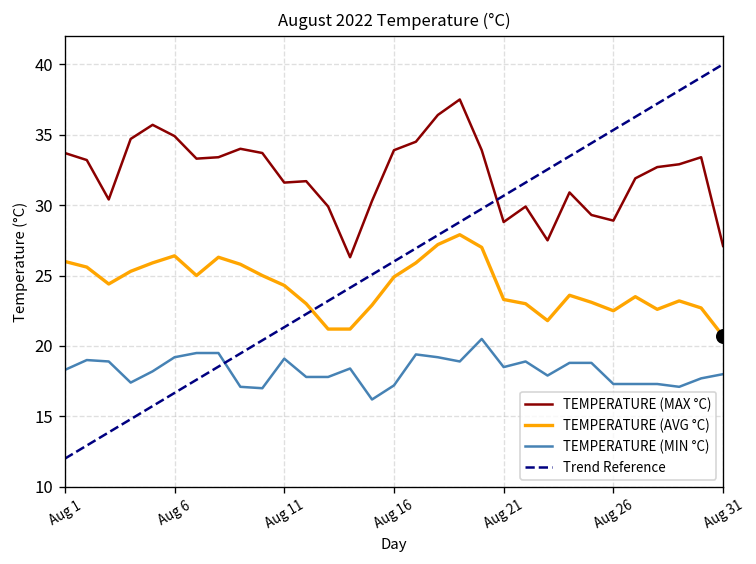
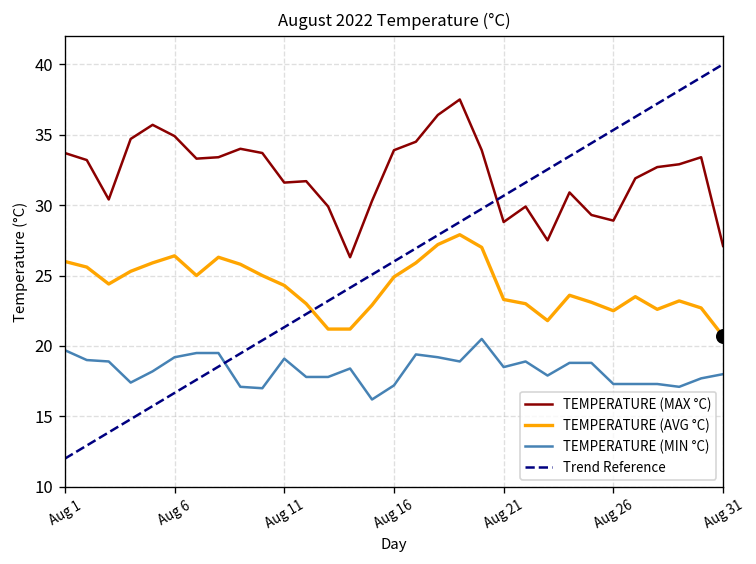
TEMPERATURE (MIN °C), Aug 1: 18.3 -> 19.7
